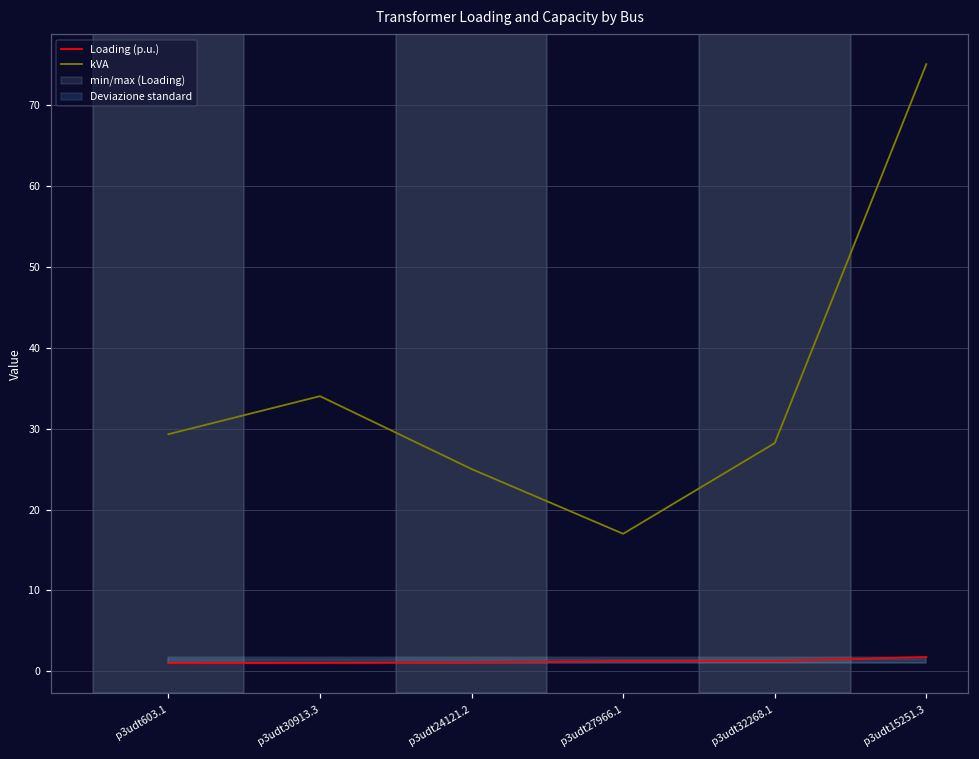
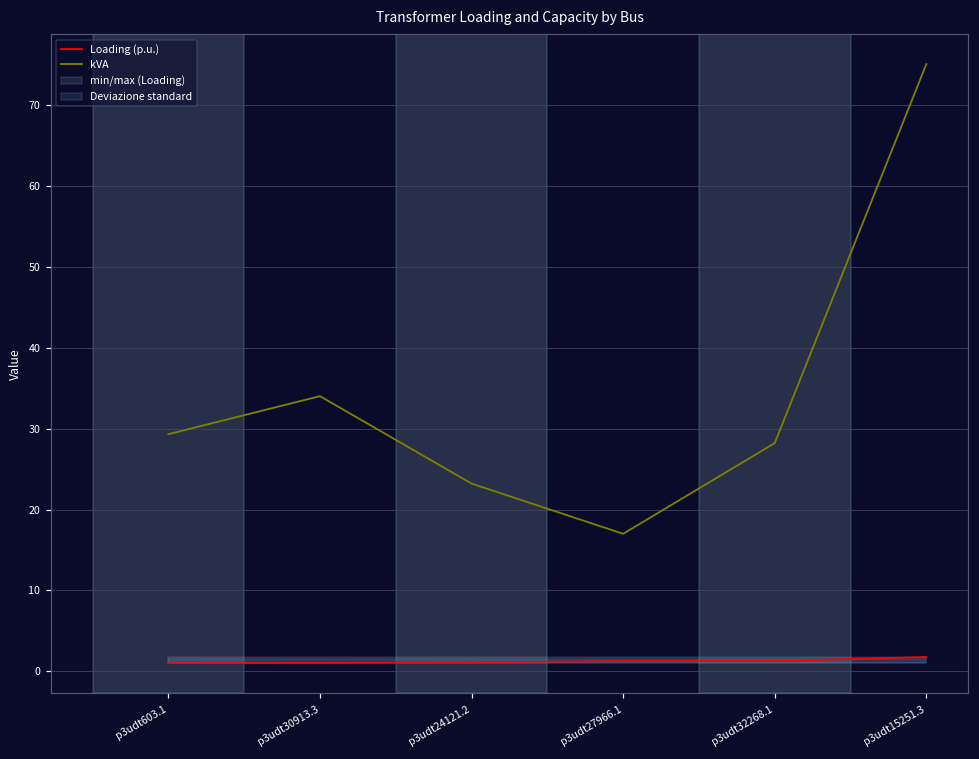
kVA, p3udt24121.2: 25 -> 23
